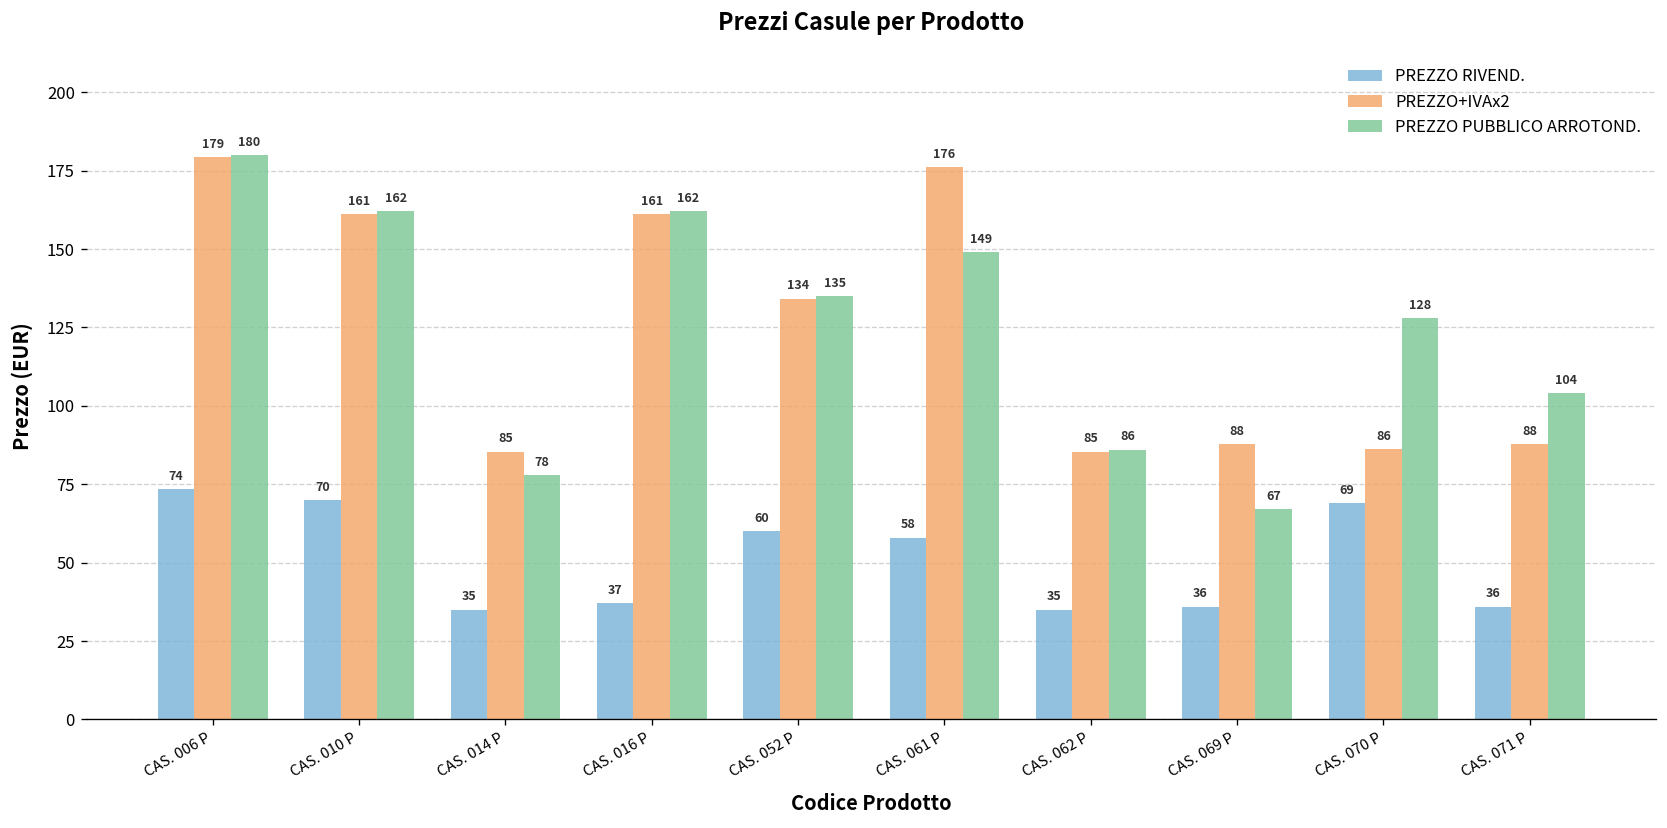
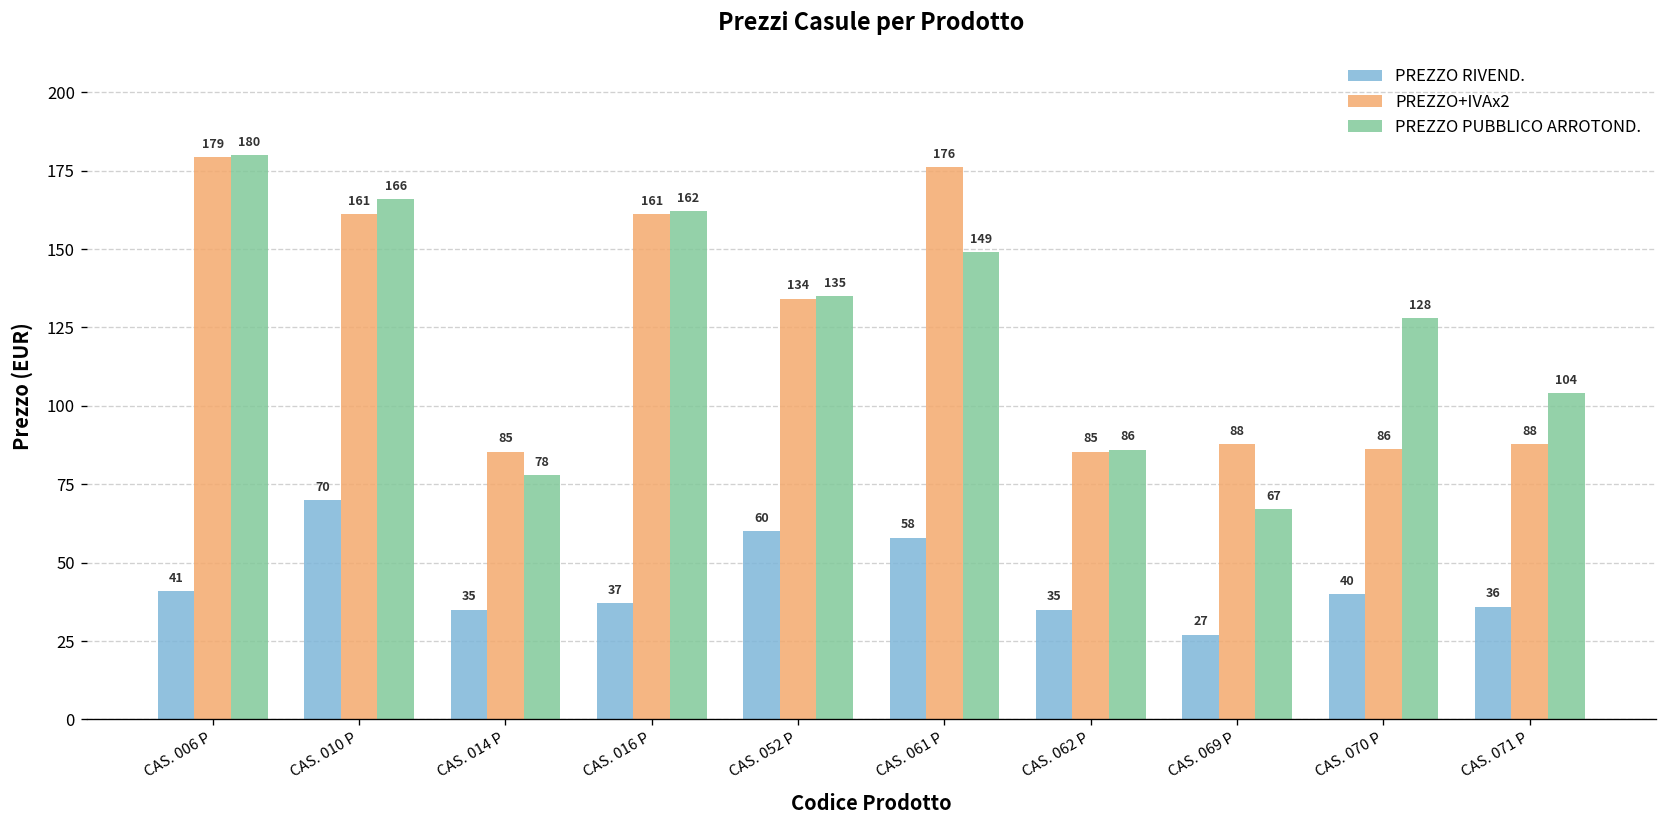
PREZZO RIVEND., CAS. 006 P: 74 -> 41
PREZZO PUBBLICO ARROTOND., CAS. 010 P: 162 -> 166
PREZZO RIVEND., CAS. 069 P: 36 -> 27
PREZZO RIVEND., CAS. 070 P: 69 -> 40
